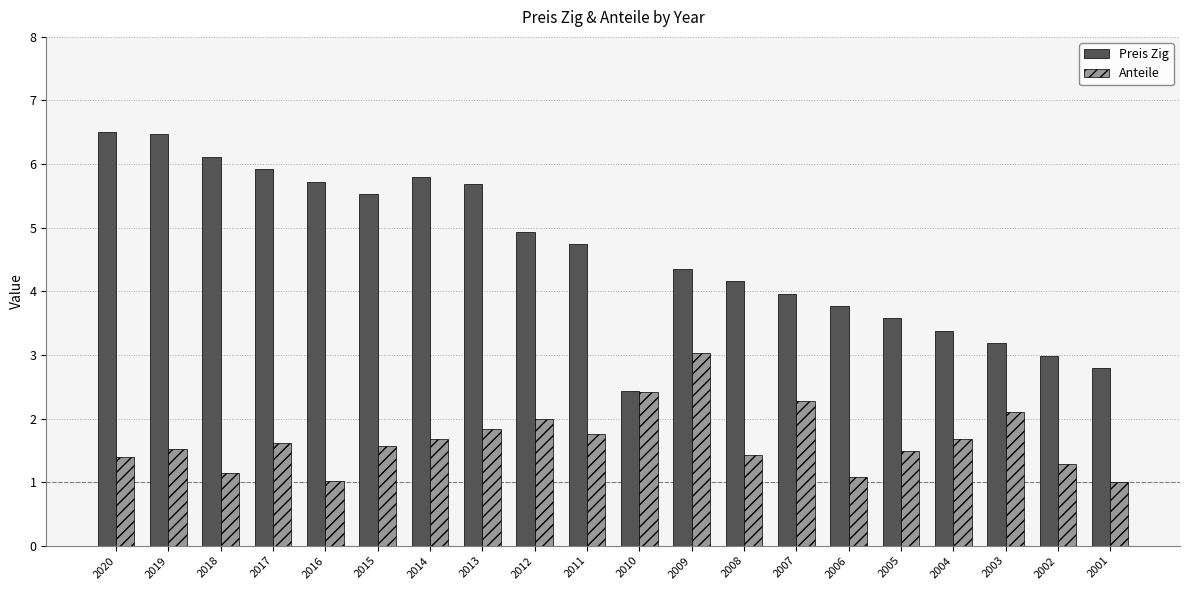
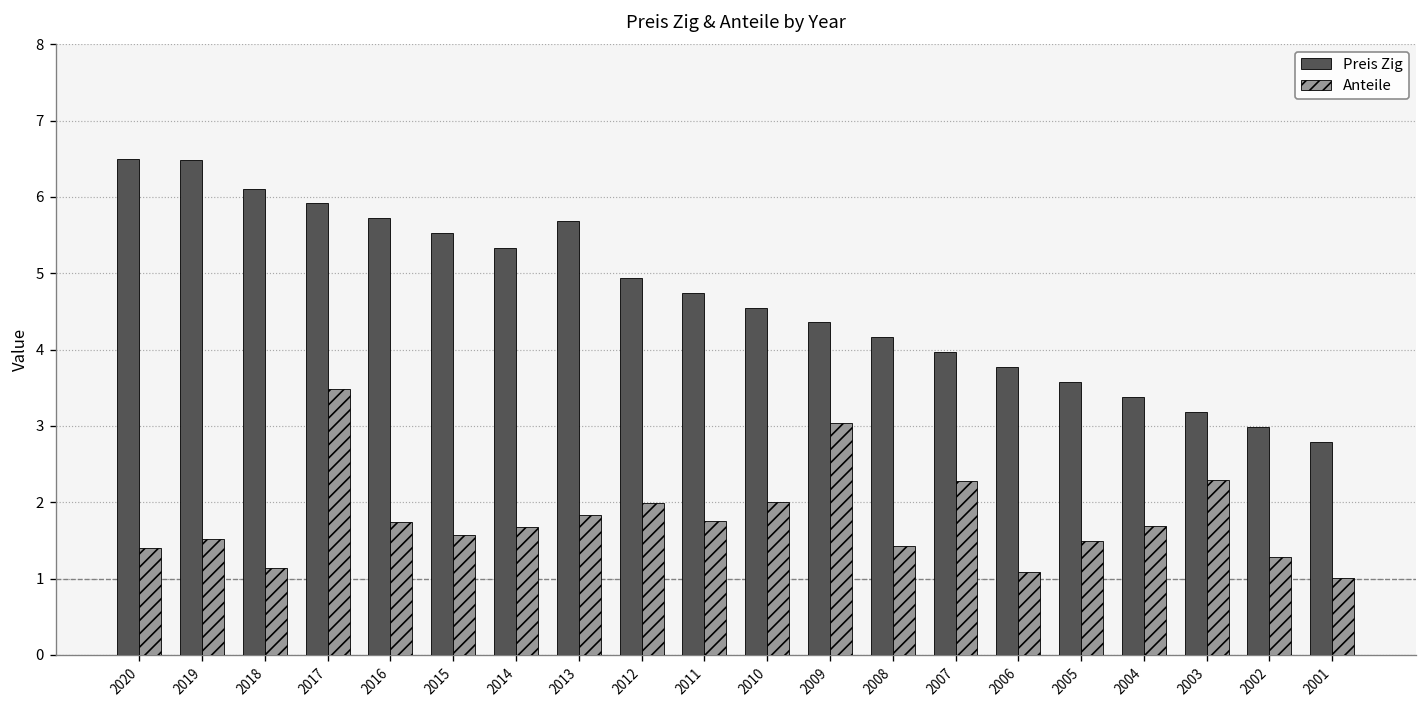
Anteile, 2017: 1.6 -> 3.5
Anteile, 2016: 1.0 -> 1.7
Preis Zig, 2014: 5.8 -> 5.3
Preis Zig, 2010: 2.4 -> 4.6
Anteile, 2010: 2.4 -> 2.0
Anteile, 2003: 2.1 -> 2.3
